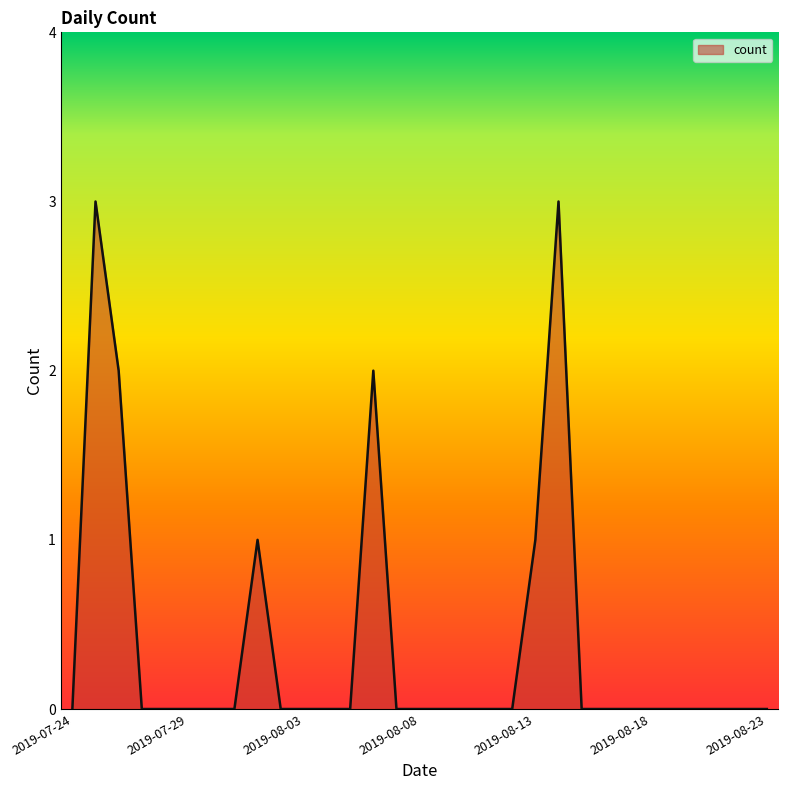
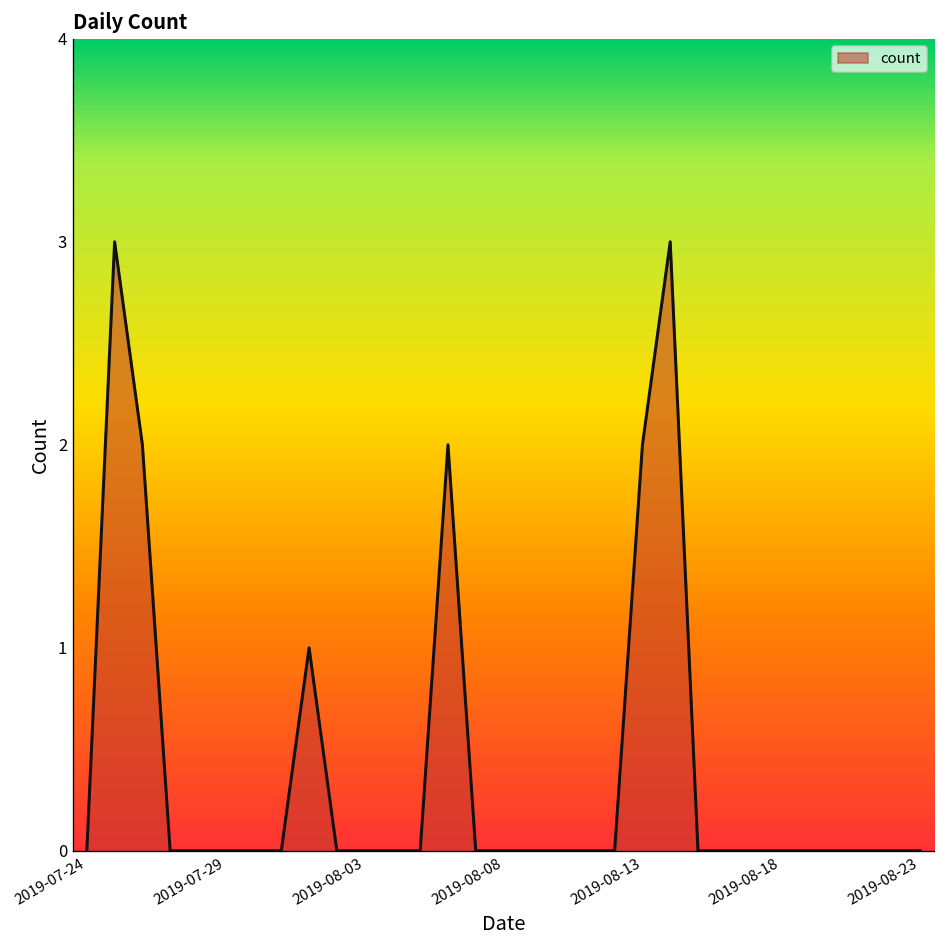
2019-08-13: 1 -> 2
